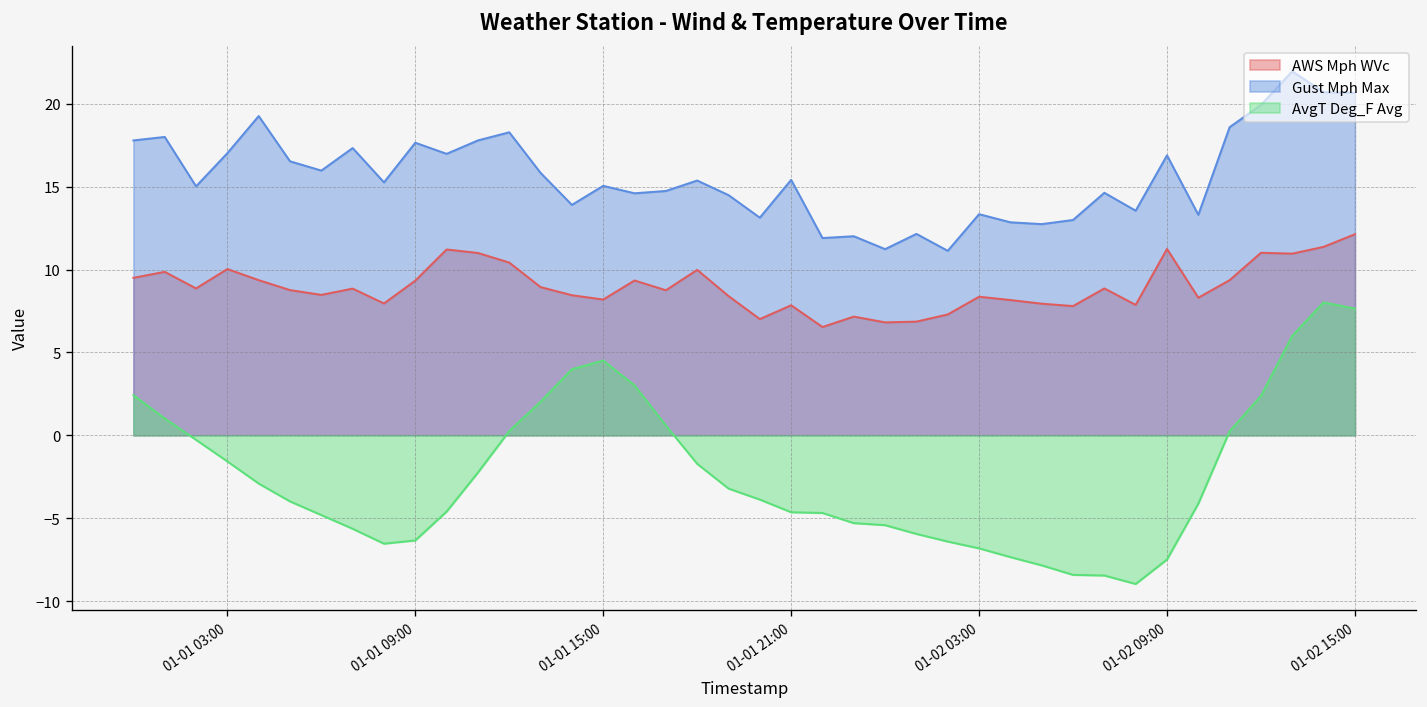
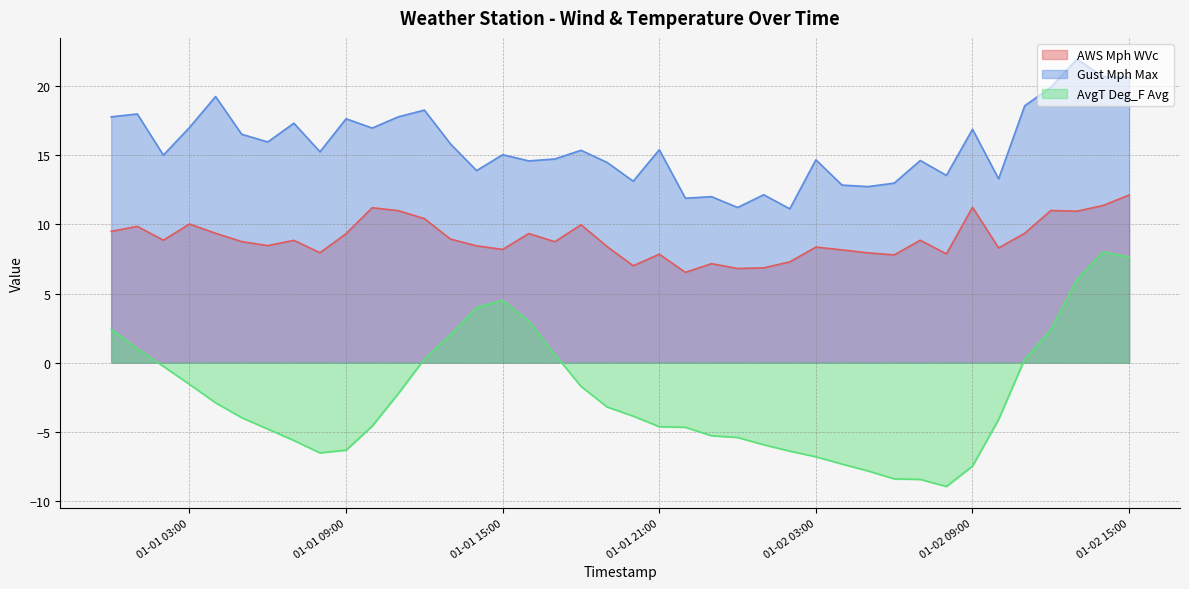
Gust Mph Max, 01-02 03:00: 13.3 -> 14.7
